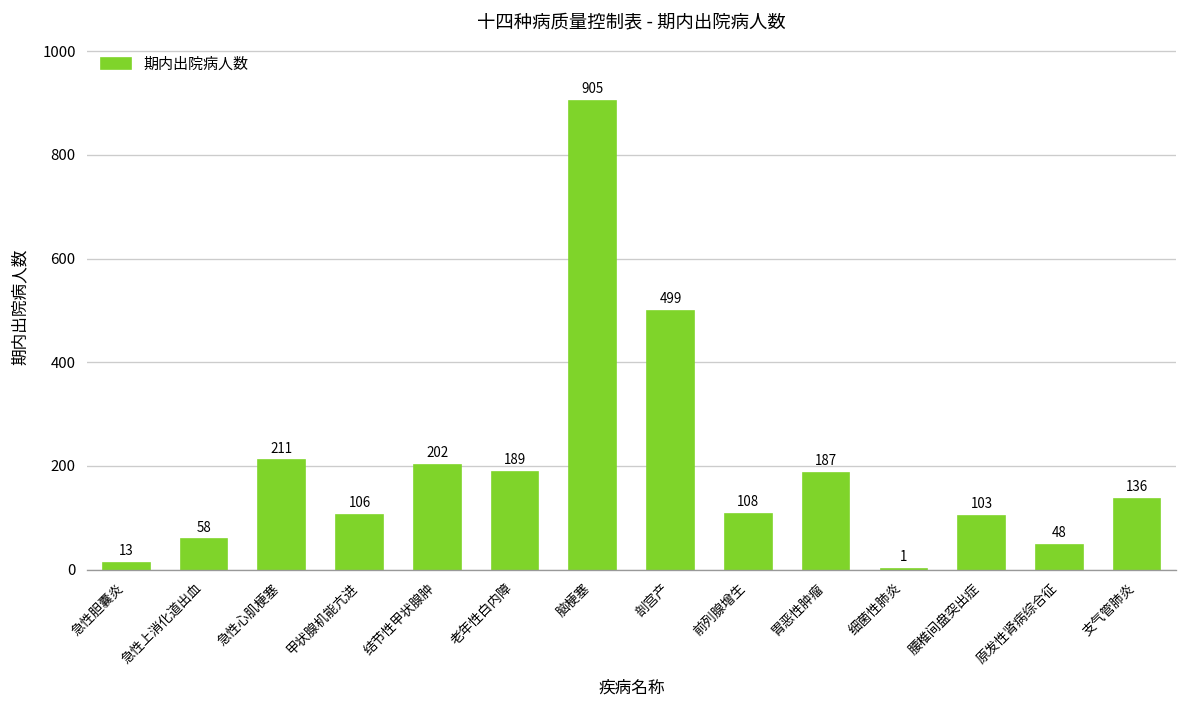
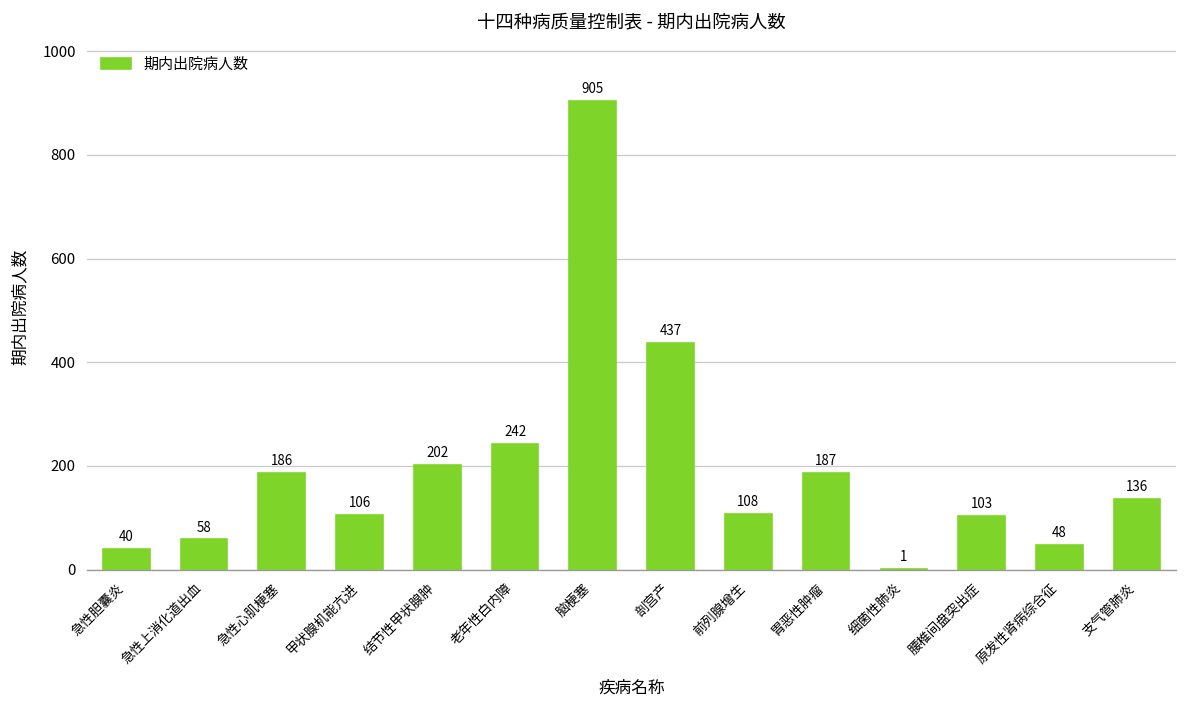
急性胆囊炎: 13 -> 40
急性心肌梗塞: 211 -> 186
老年性白内障: 189 -> 242
剖宫产: 499 -> 437
